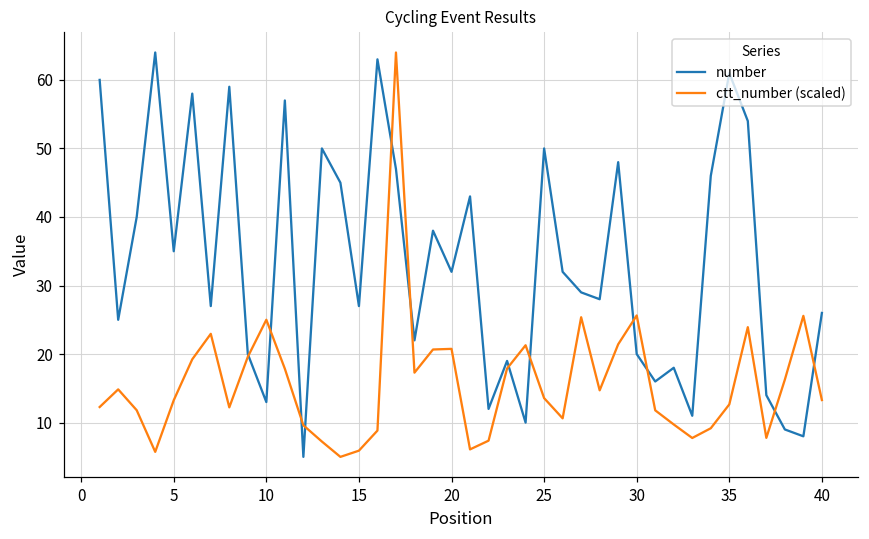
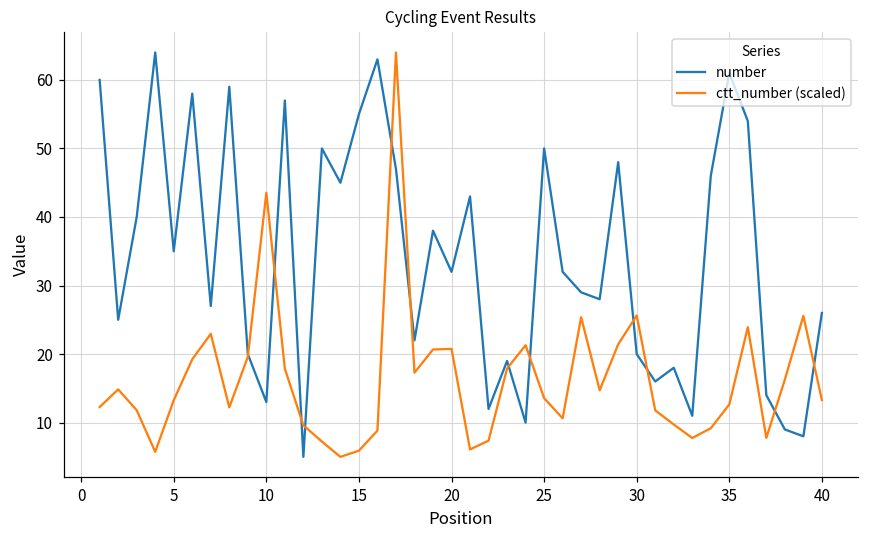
ctt_number (scaled), 10: 25 -> 44
number, 15: 27 -> 55
